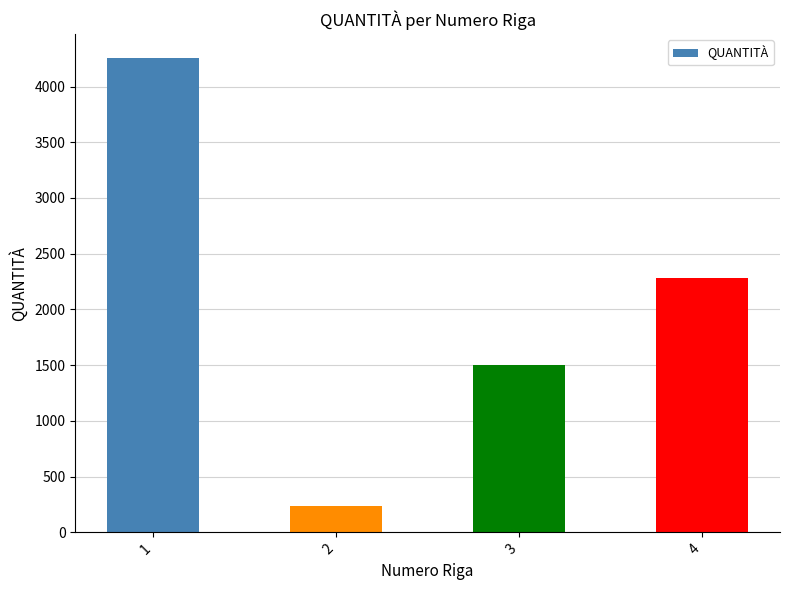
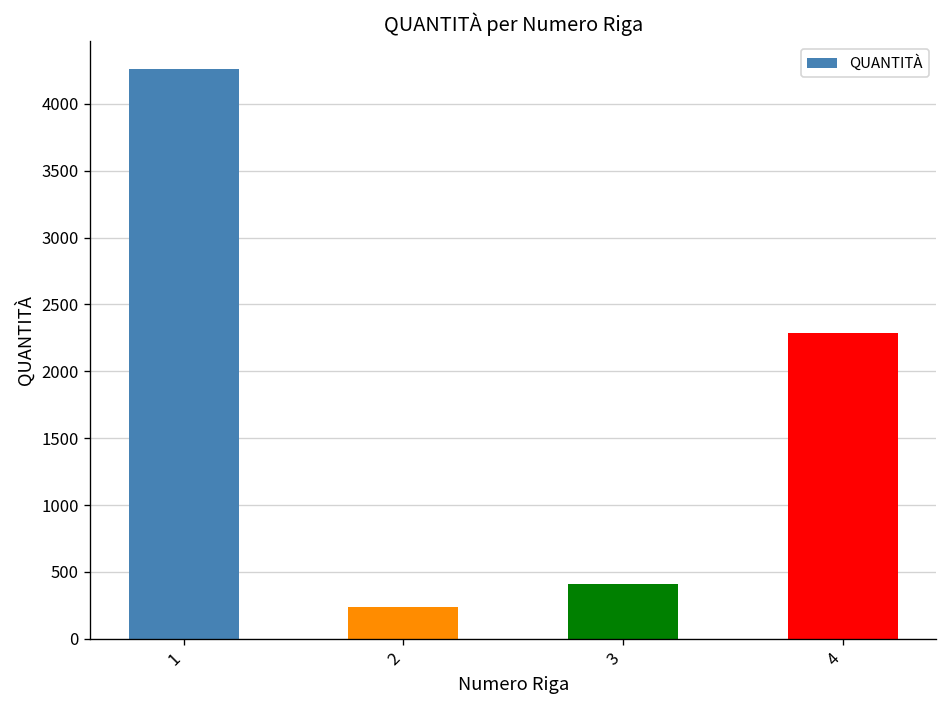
3: 1500 -> 410
